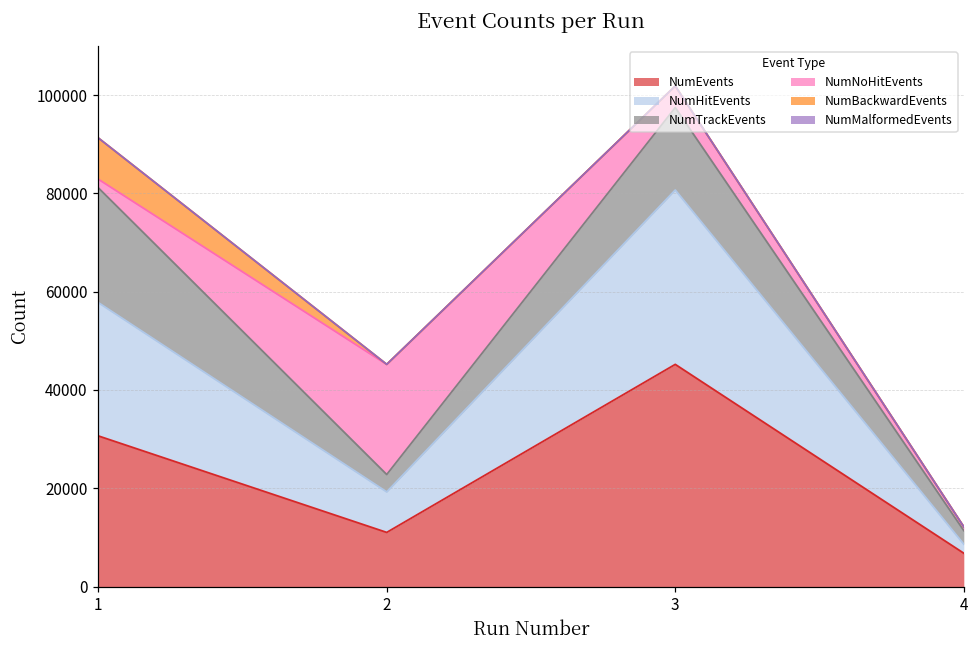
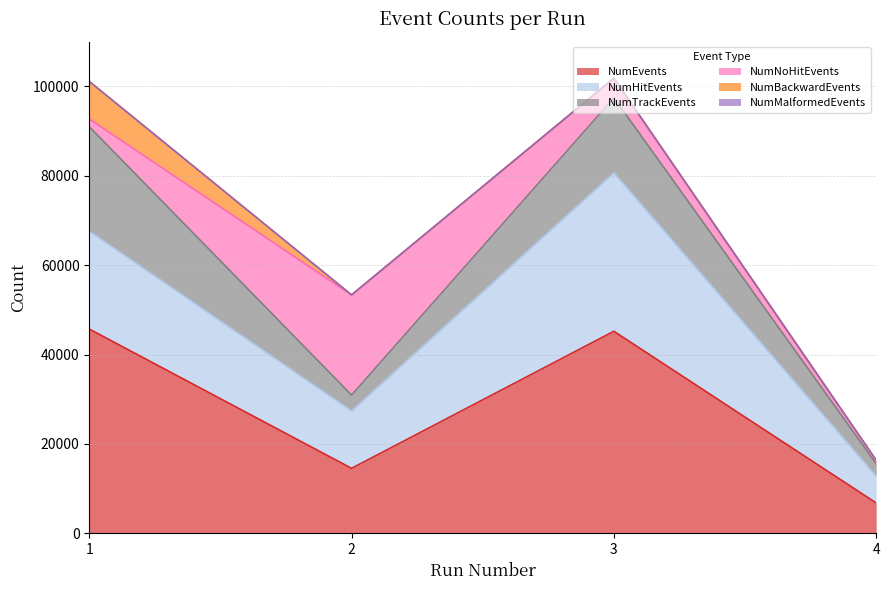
NumEvents, 1: 31000 -> 46000
NumHitEvents, 1: 27000 -> 22000
NumEvents, 2: 11000 -> 15000
NumHitEvents, 2: 8000 -> 13000
NumHitEvents, 4: 2000 -> 6000
